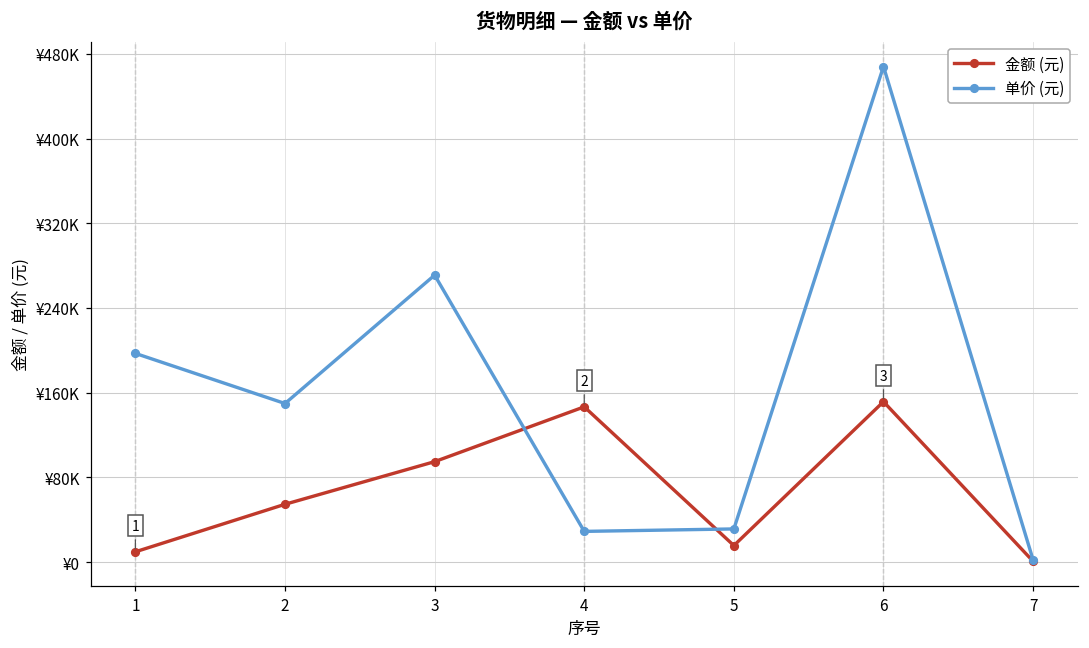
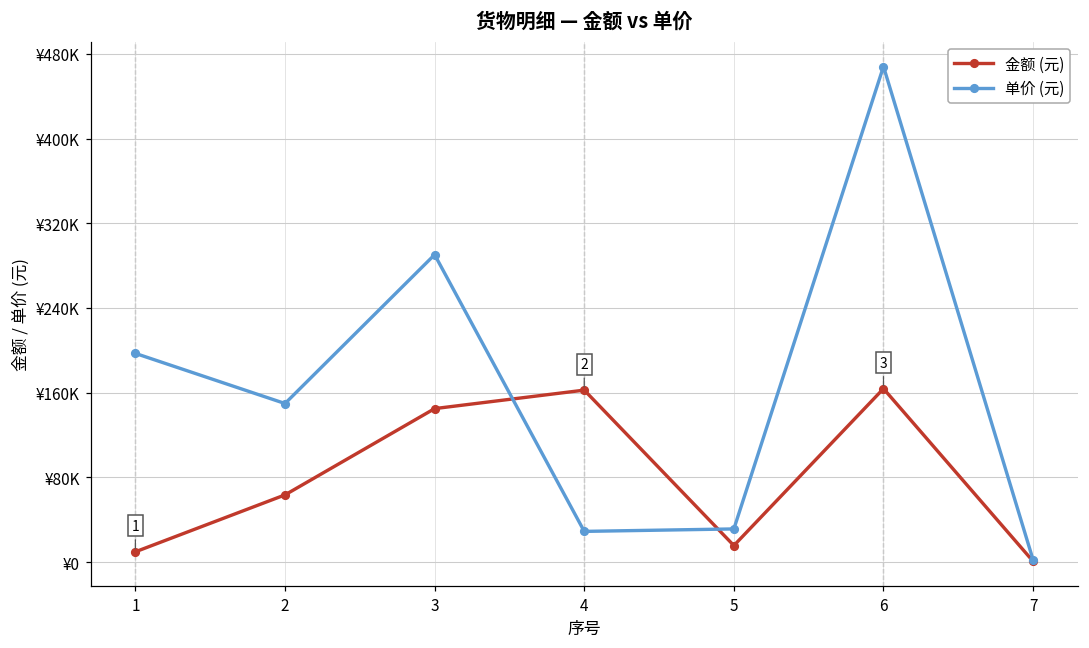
金额 (元), 2: ¥50000 -> ¥60000
金额 (元), 3: ¥90000 -> ¥140000
单价 (元), 3: ¥270000 -> ¥290000
金额 (元), 4: ¥150000 -> ¥160000
金额 (元), 6: ¥150000 -> ¥160000
